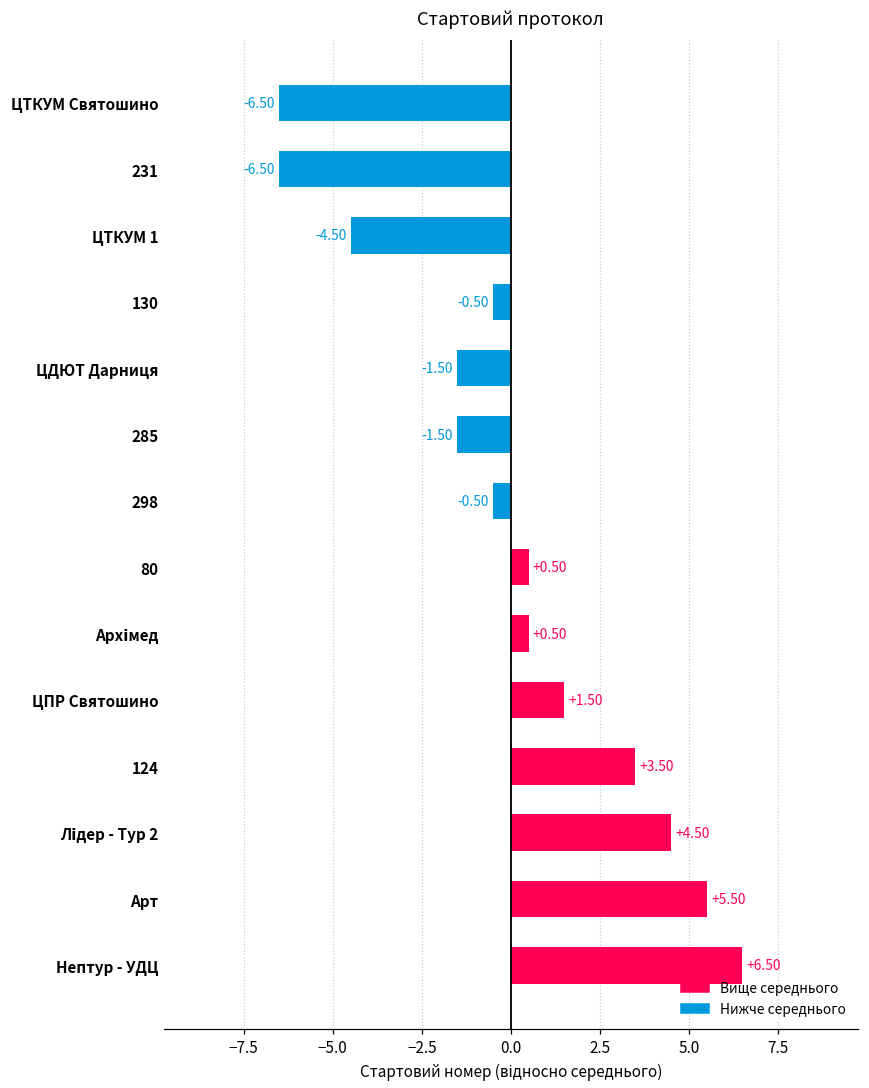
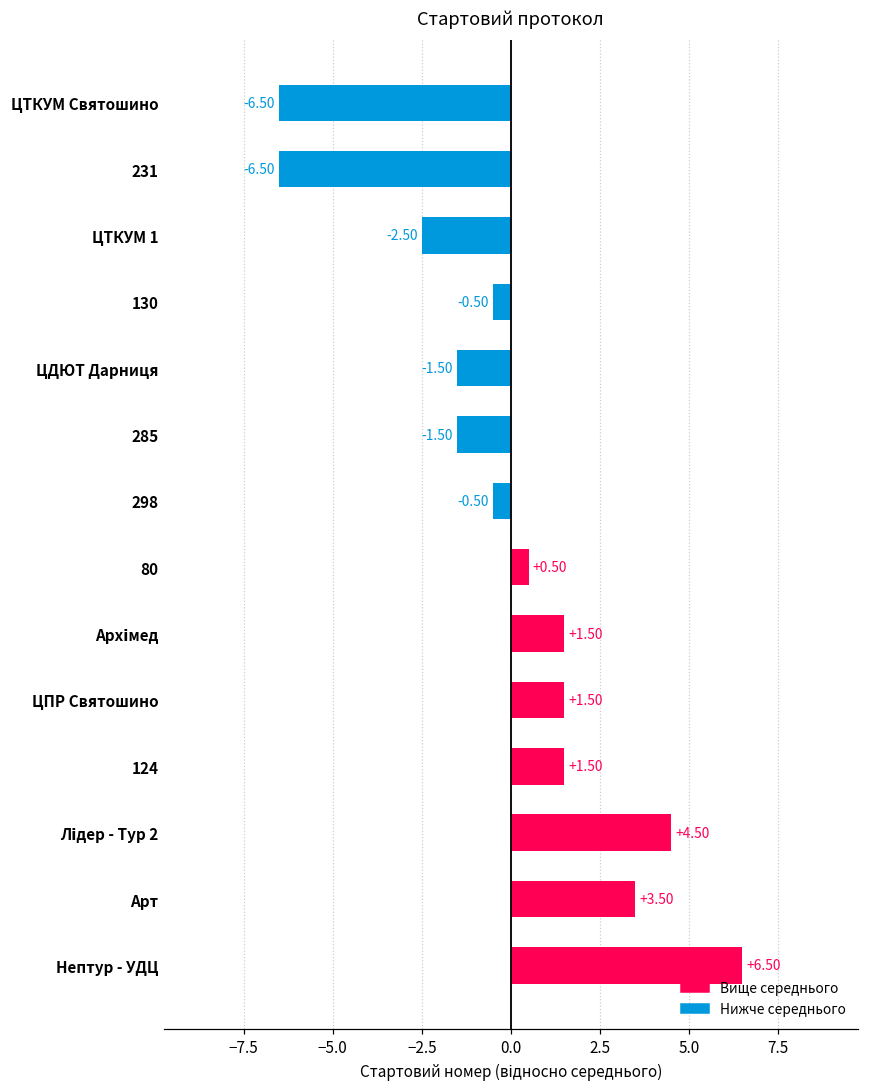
ЦТКУМ 1: -4.50 -> -2.50
Архімед: +0.50 -> +1.50
124: +3.50 -> +1.50
Арт: +5.50 -> +3.50
